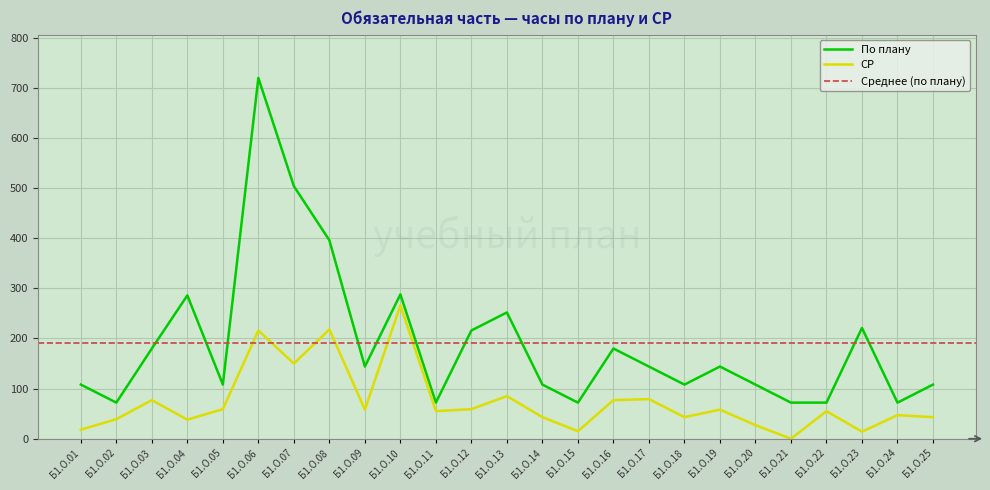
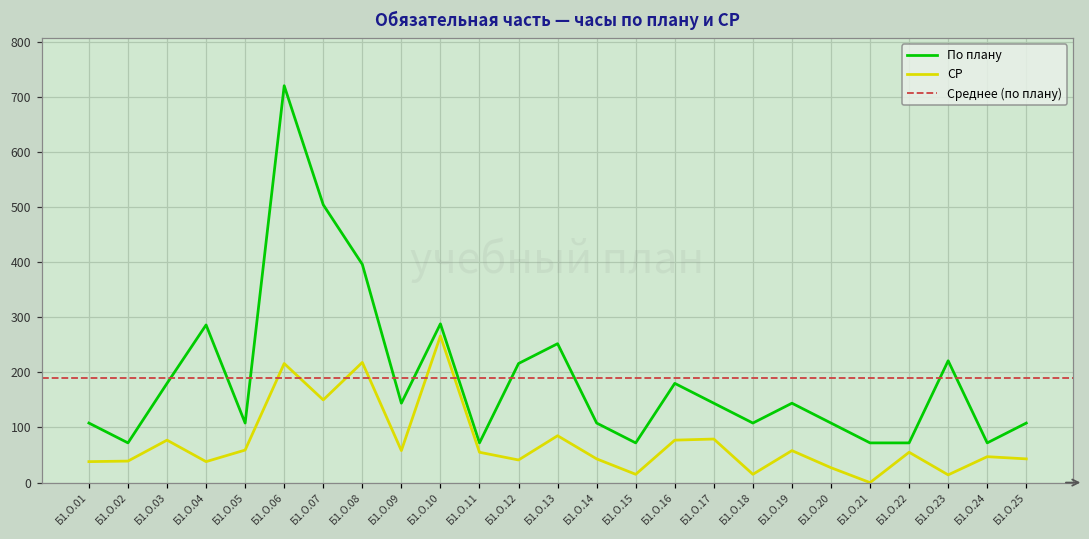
СР, Б1.О.01: 20 -> 40
СР, Б1.О.12: 60 -> 40
СР, Б1.О.18: 40 -> 20
